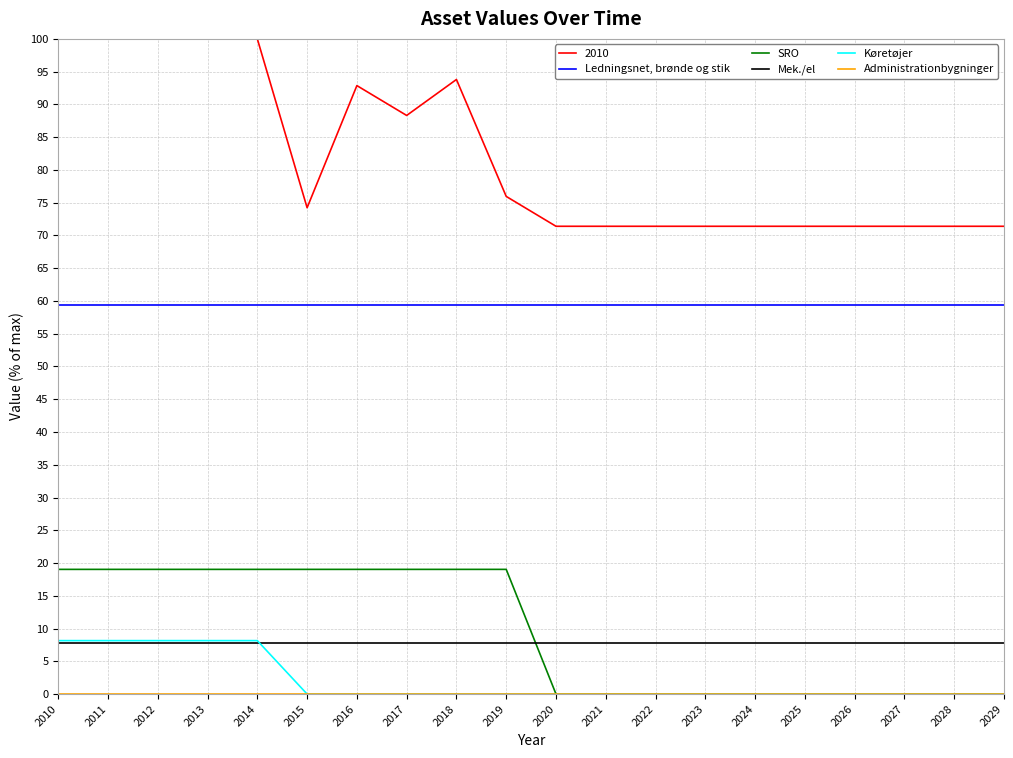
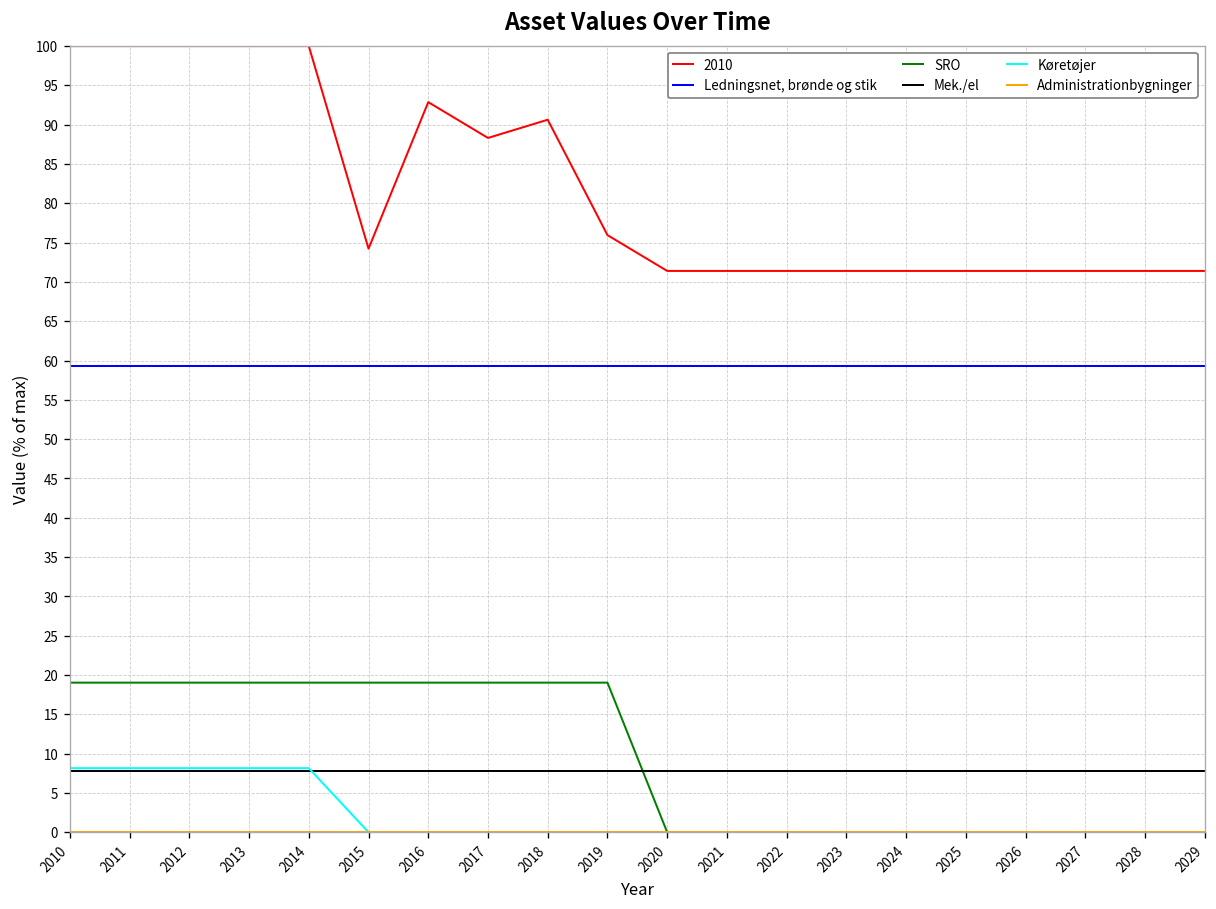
2010, 2018: 94 -> 91
